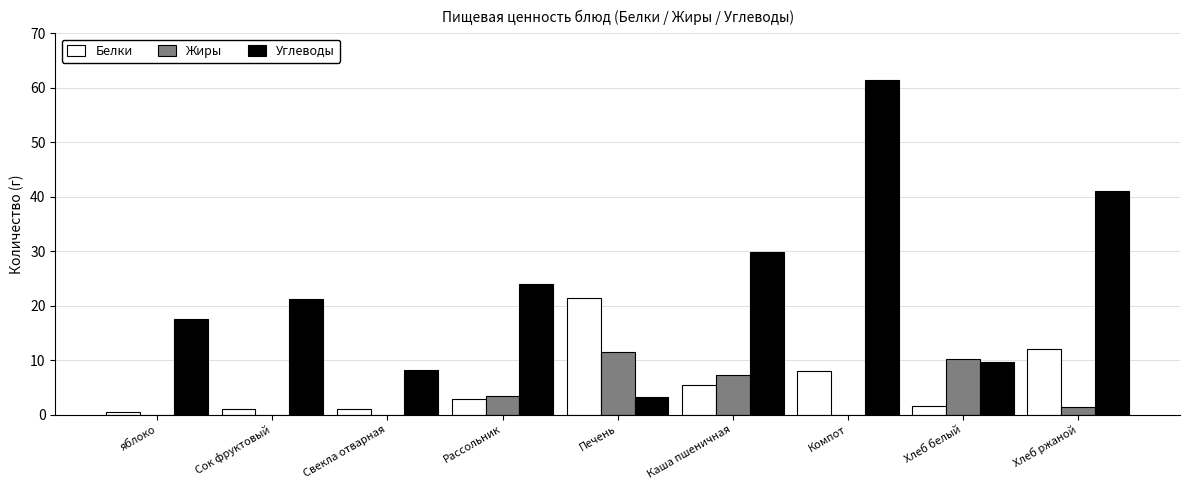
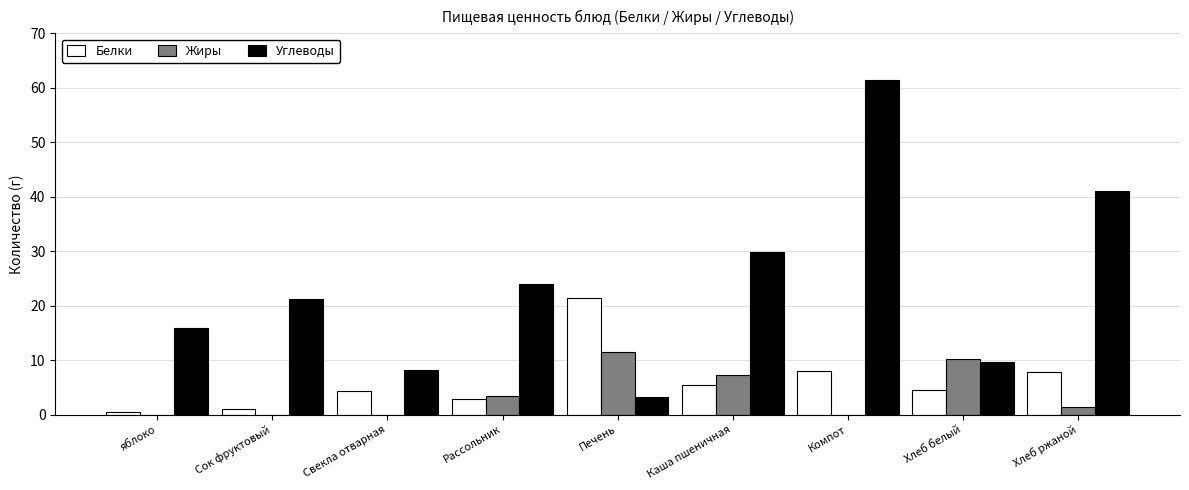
Углеводы, яблоко: 18 -> 16
Белки, Свекла отварная: 1 -> 4
Белки, Хлеб белый: 2 -> 5
Белки, Хлеб ржаной: 12 -> 8
